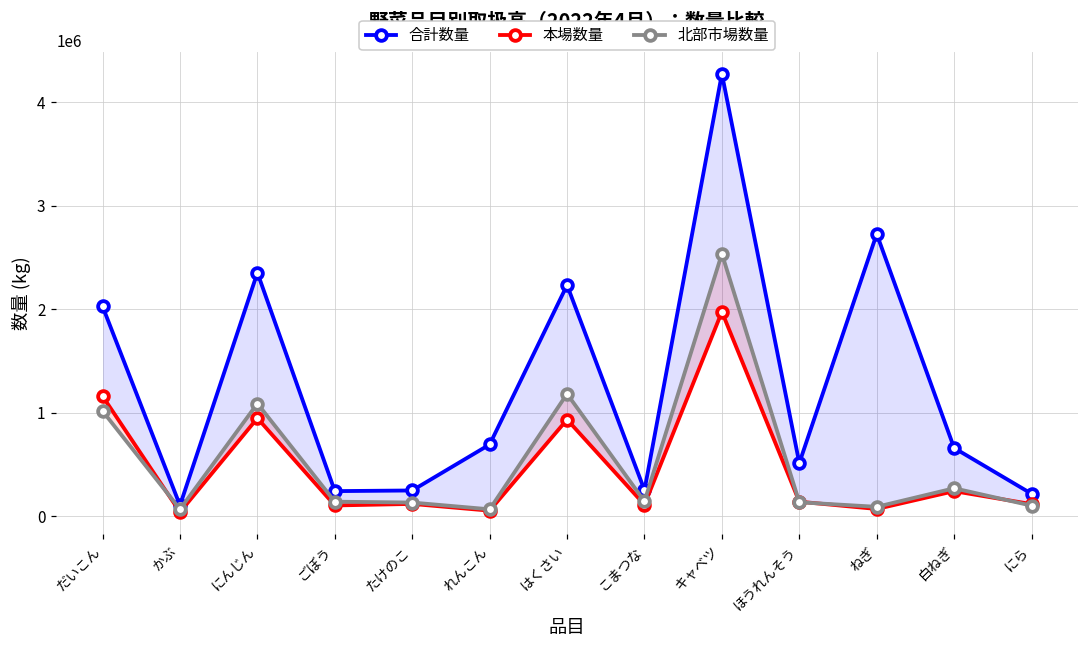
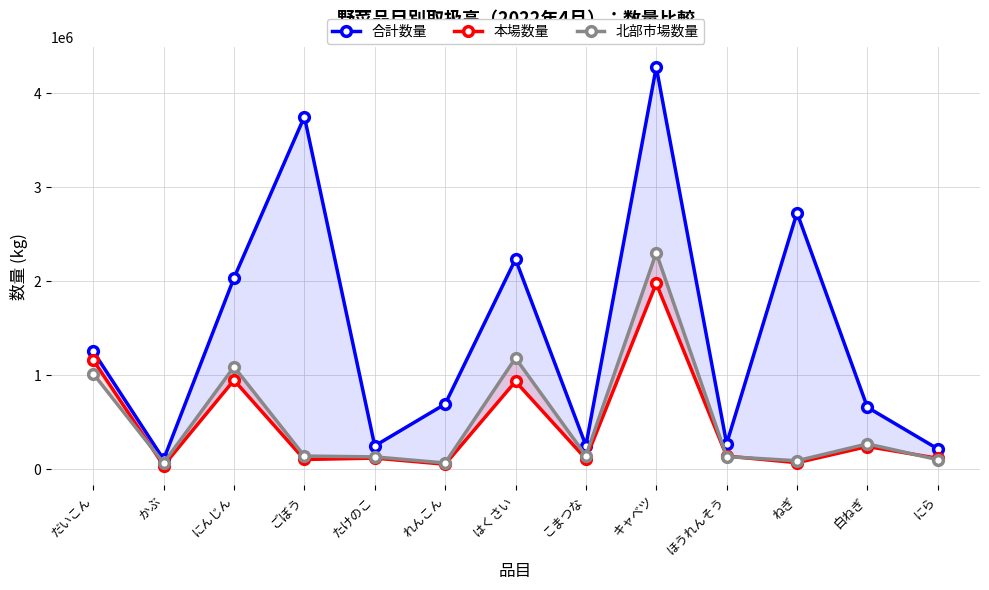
合計数量, だいこん: 2000000 -> 1300000
合計数量, にんじん: 2400000 -> 2000000
合計数量, ごぼう: 200000 -> 3700000
北部市場数量, キャベツ: 2500000 -> 2300000
合計数量, ほうれんそう: 500000 -> 300000
